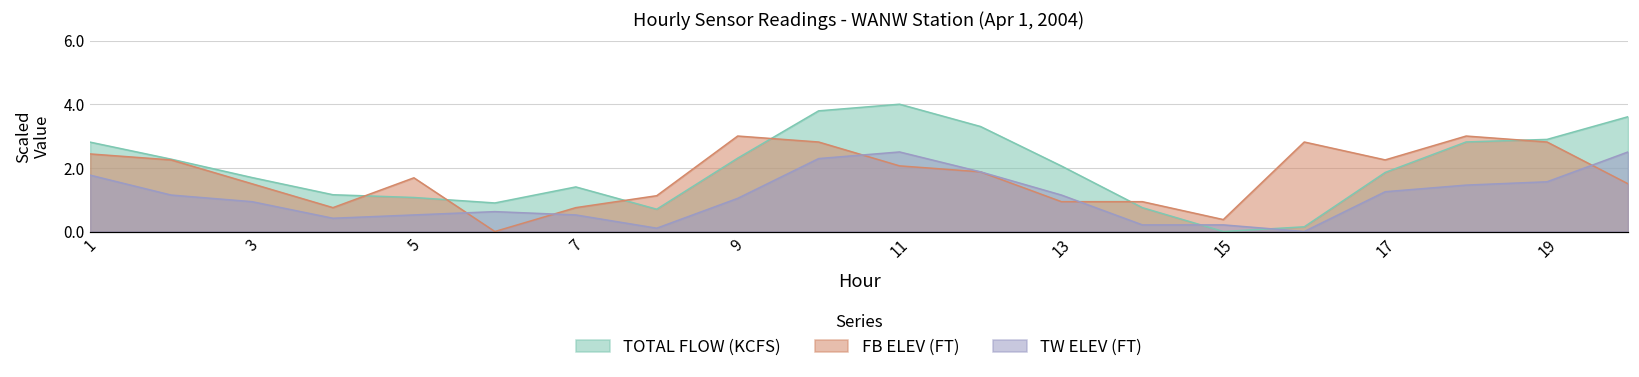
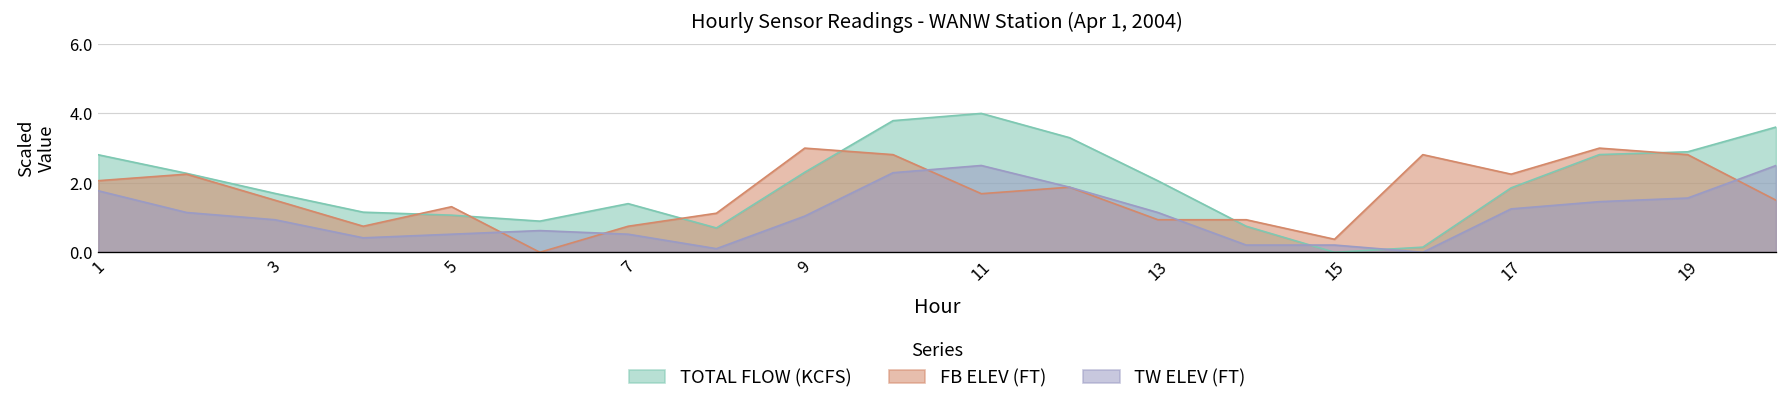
FB ELEV (FT), 1: 2.4 -> 2.1
FB ELEV (FT), 5: 1.7 -> 1.3
FB ELEV (FT), 11: 2.1 -> 1.7
